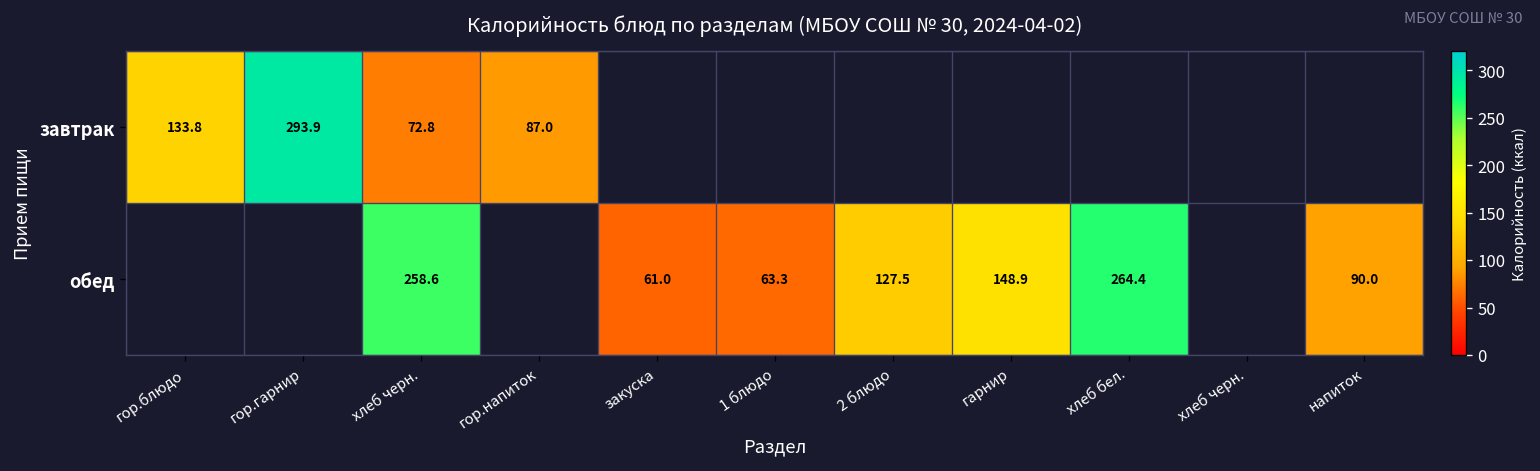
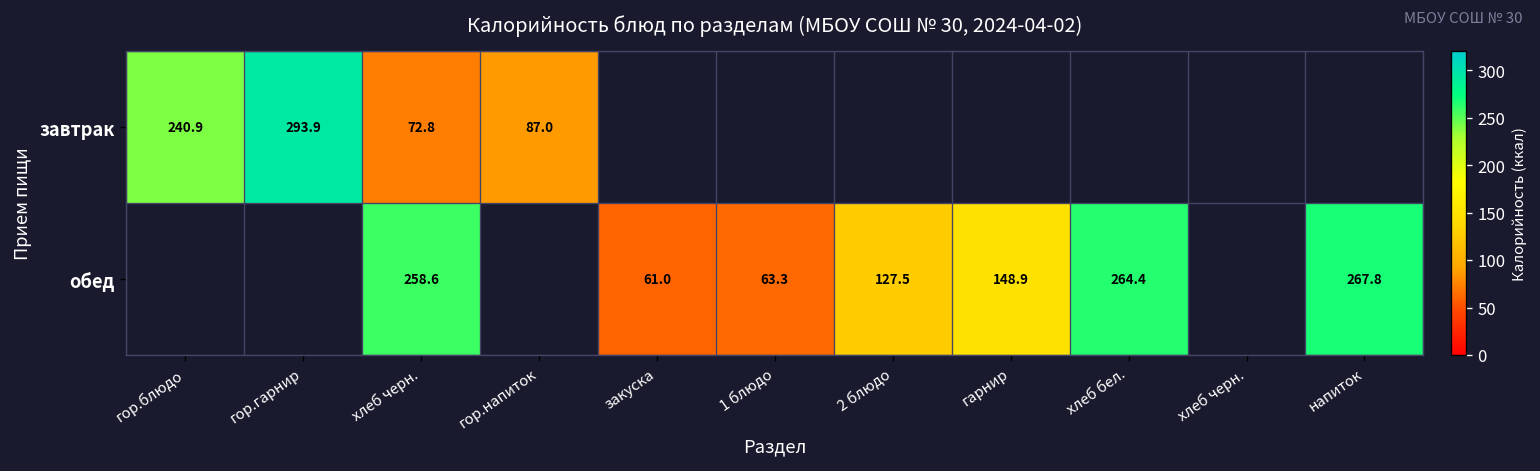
завтрак, гор.блюдо: 133.8 -> 240.9
обед, напиток: 90.0 -> 267.8
